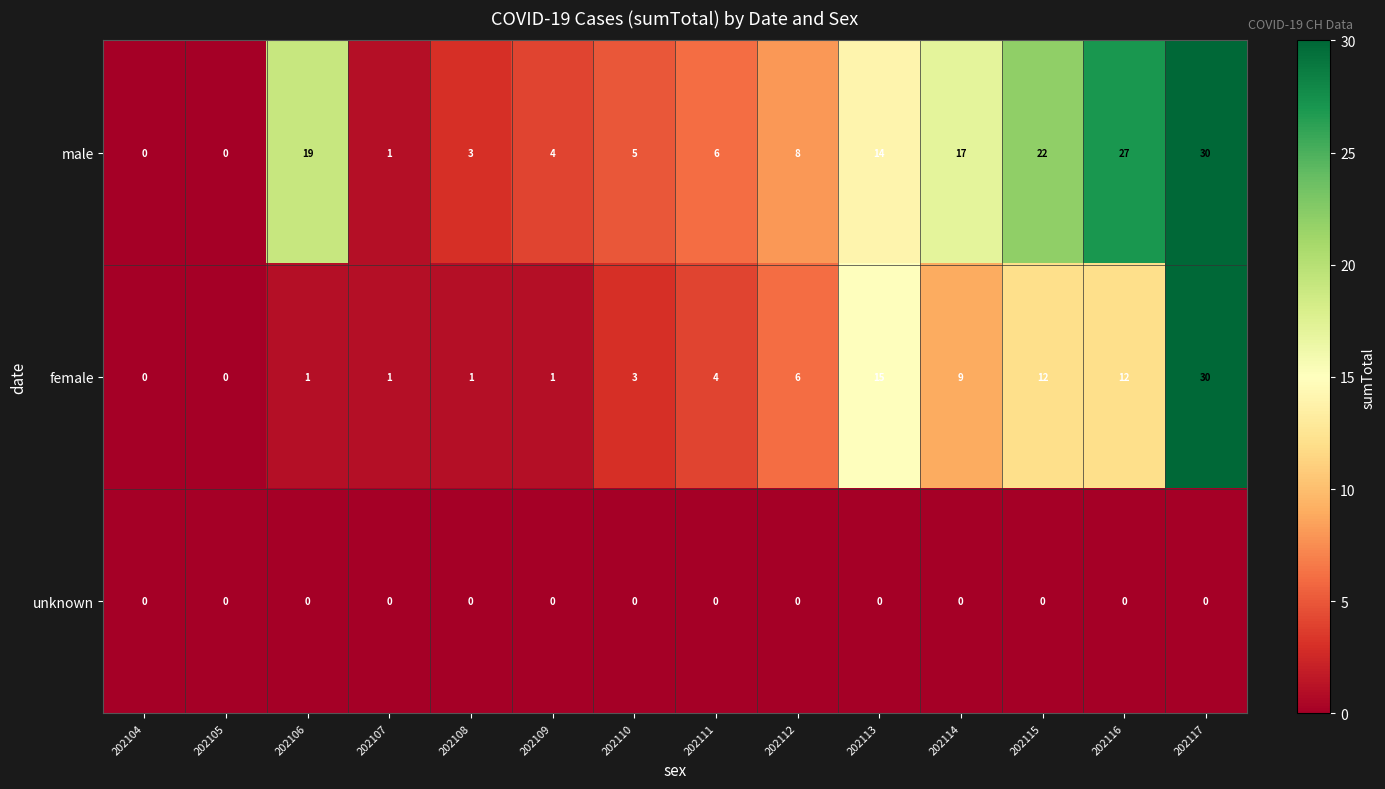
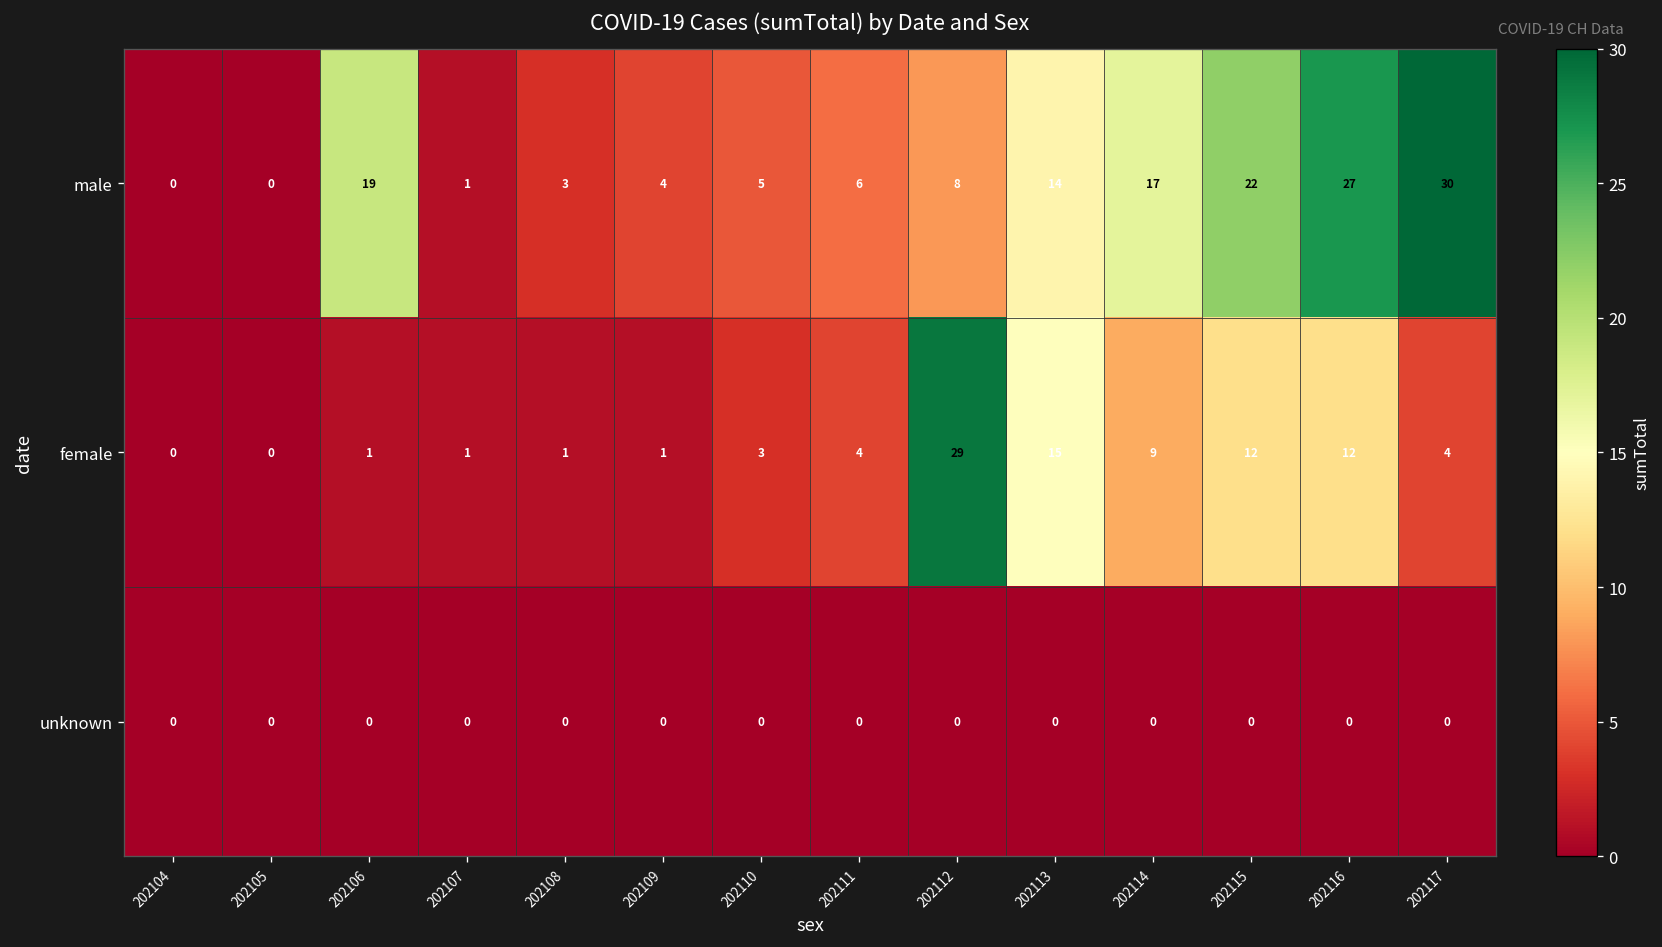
female, 202112: 6 -> 29
female, 202117: 30 -> 4
